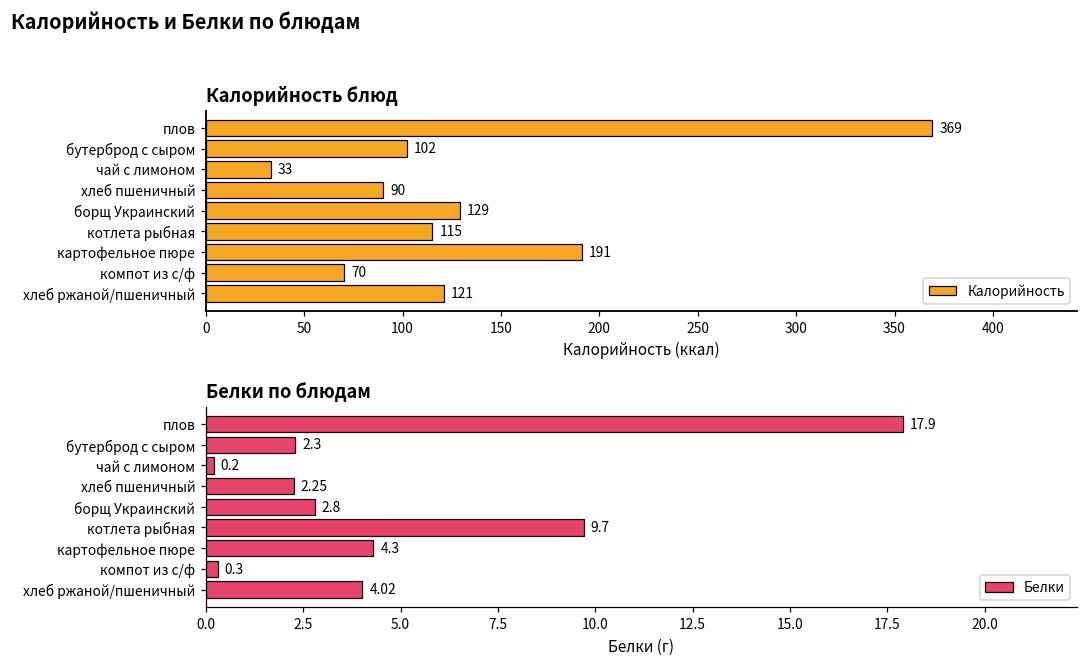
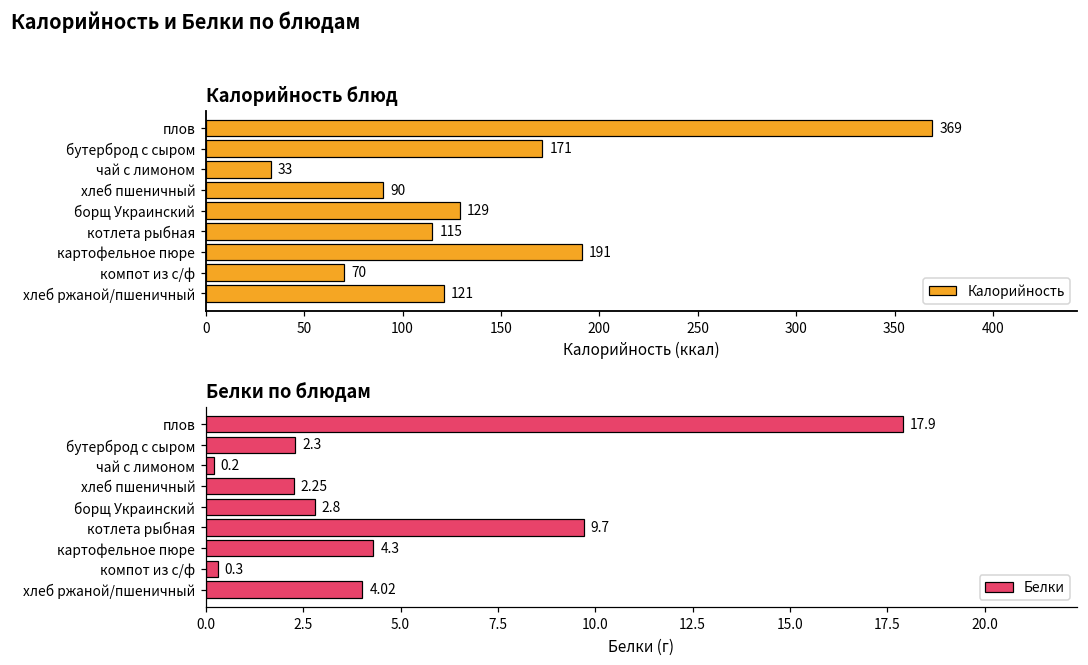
Калорийность блюд, бутерброд с сыром: 102 -> 171
